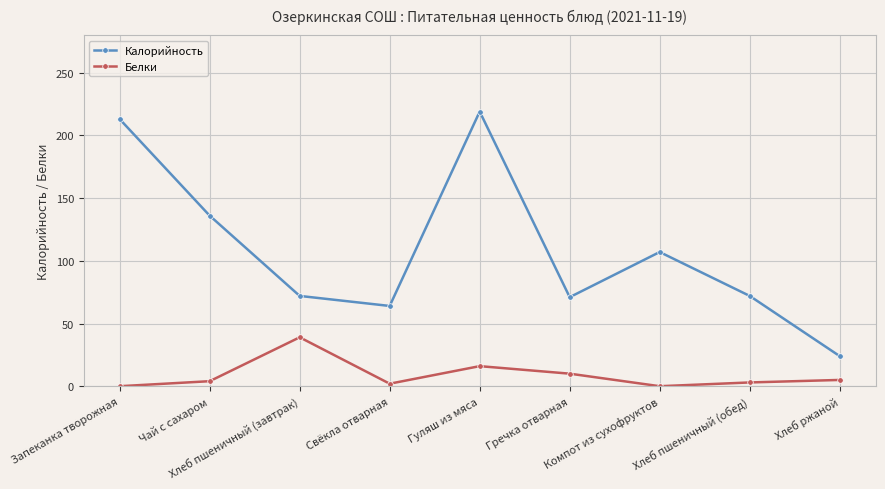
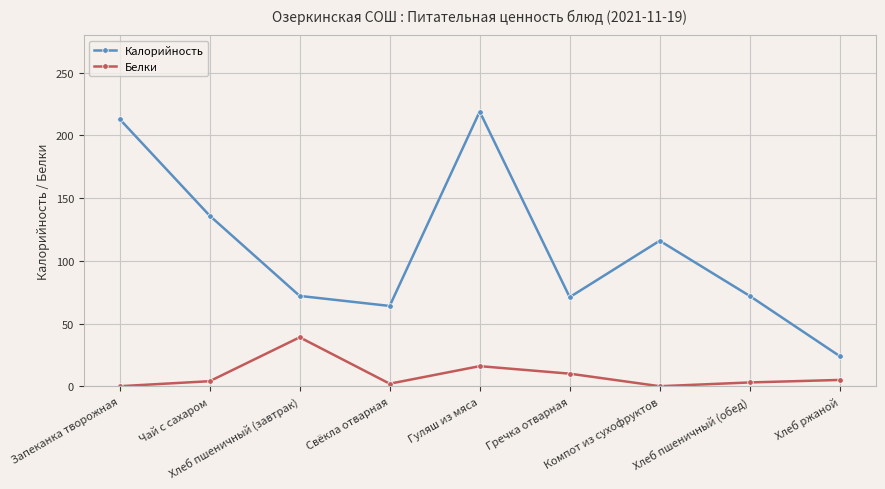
Калорийность, Компот из сухофруктов: 107 -> 116
